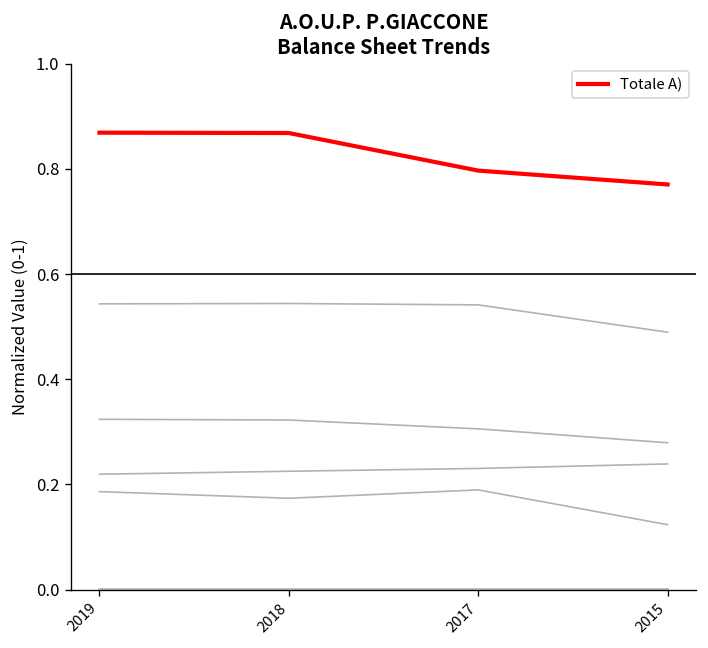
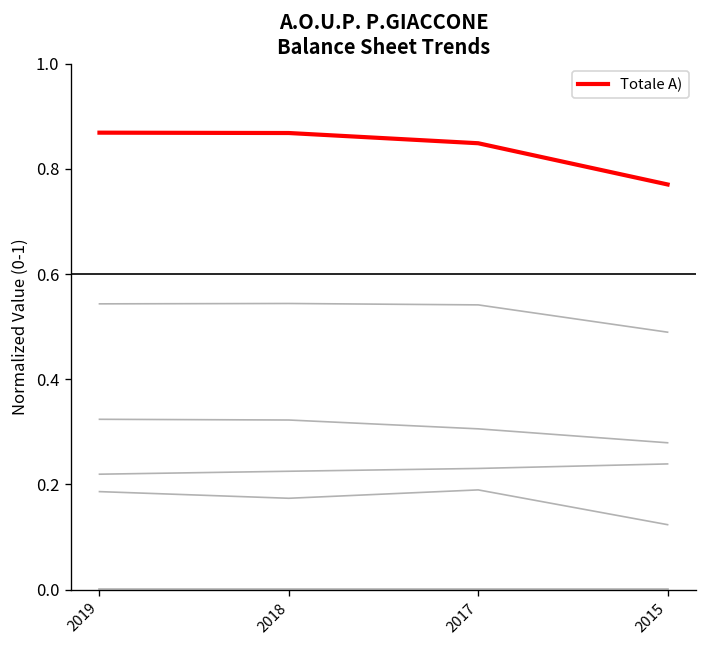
Totale A), 2017: 0.80 -> 0.85
